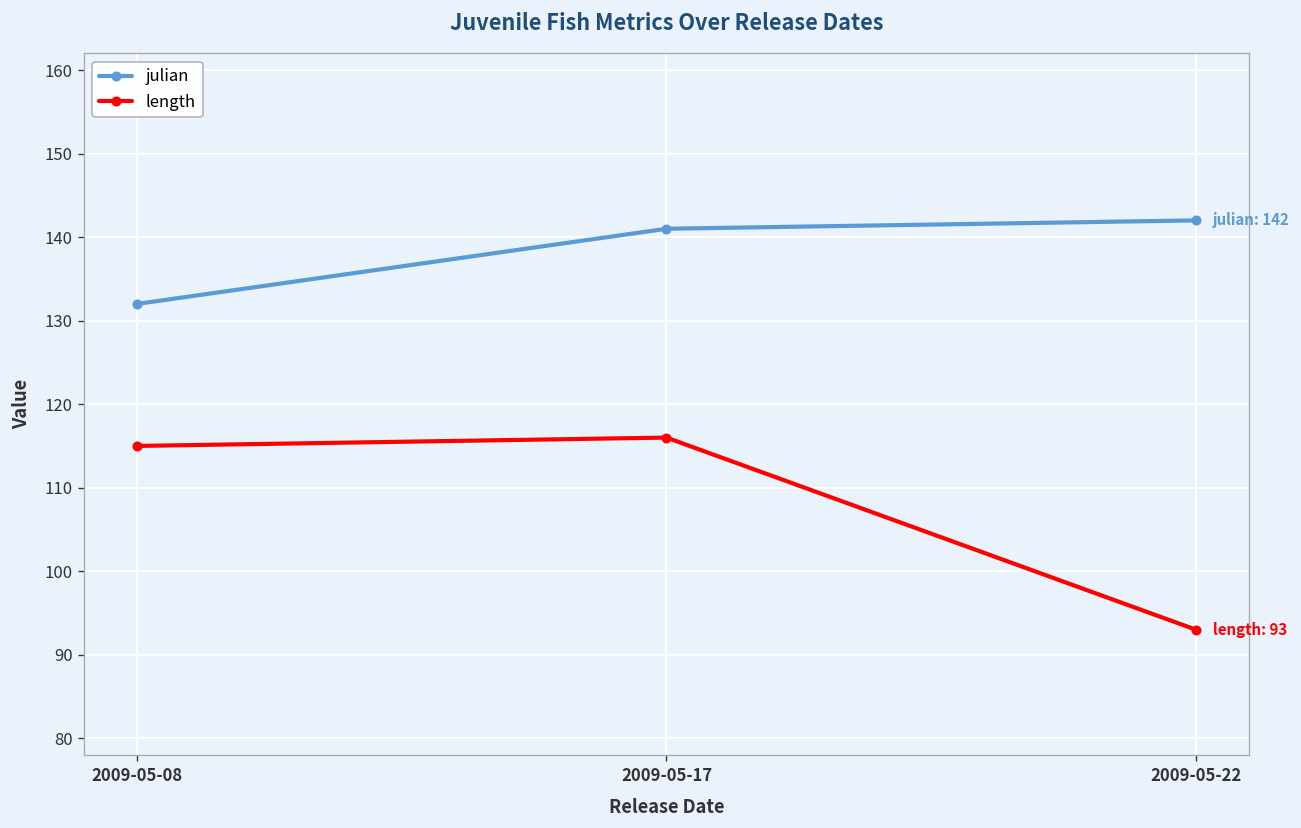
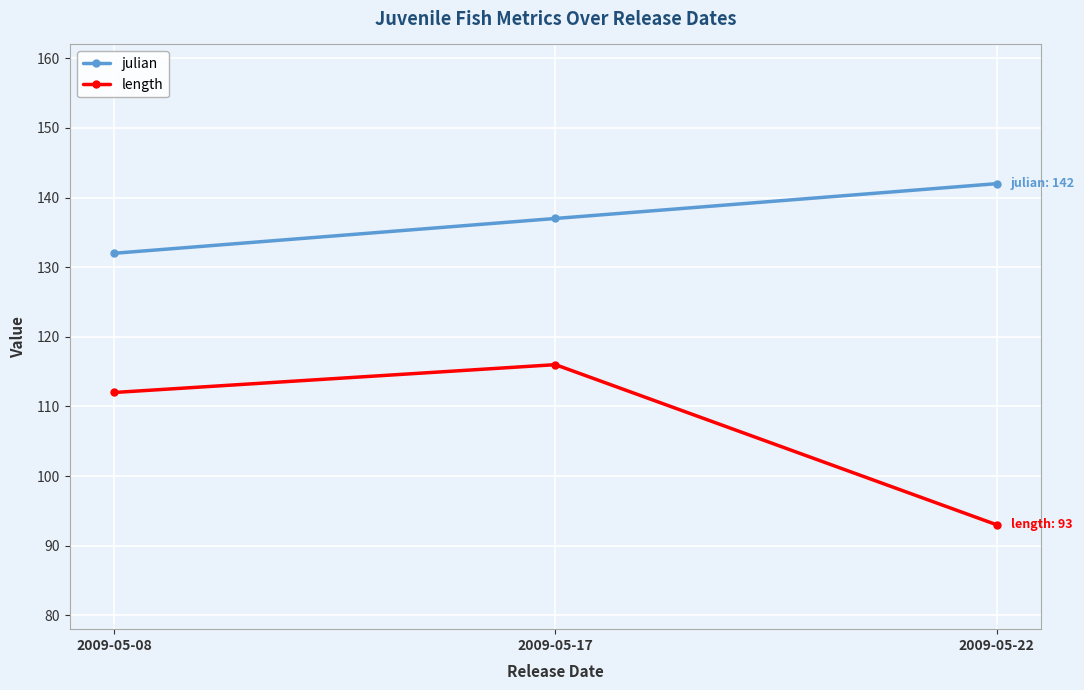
length, 2009-05-08: 115 -> 112
julian, 2009-05-17: 141 -> 137
